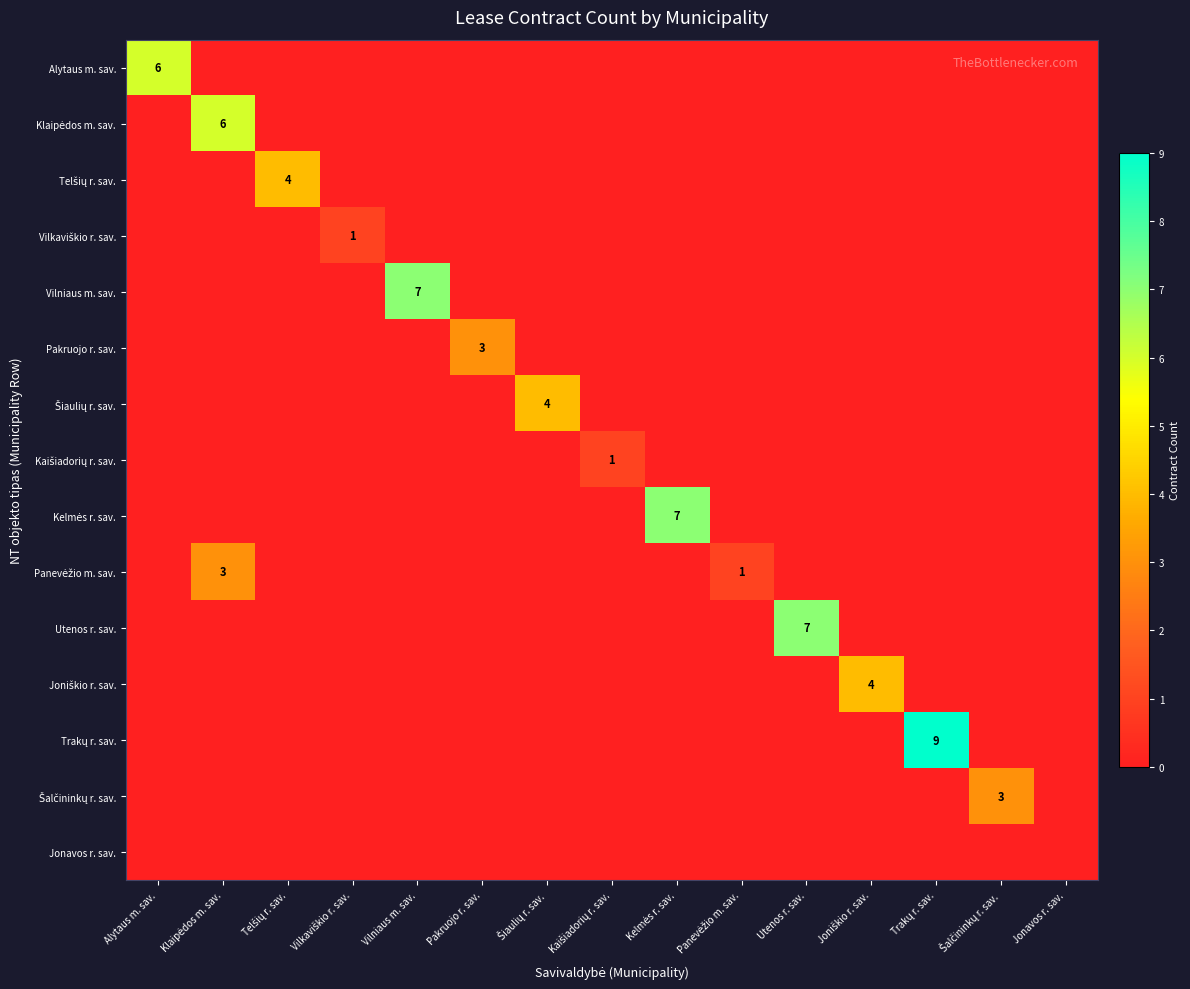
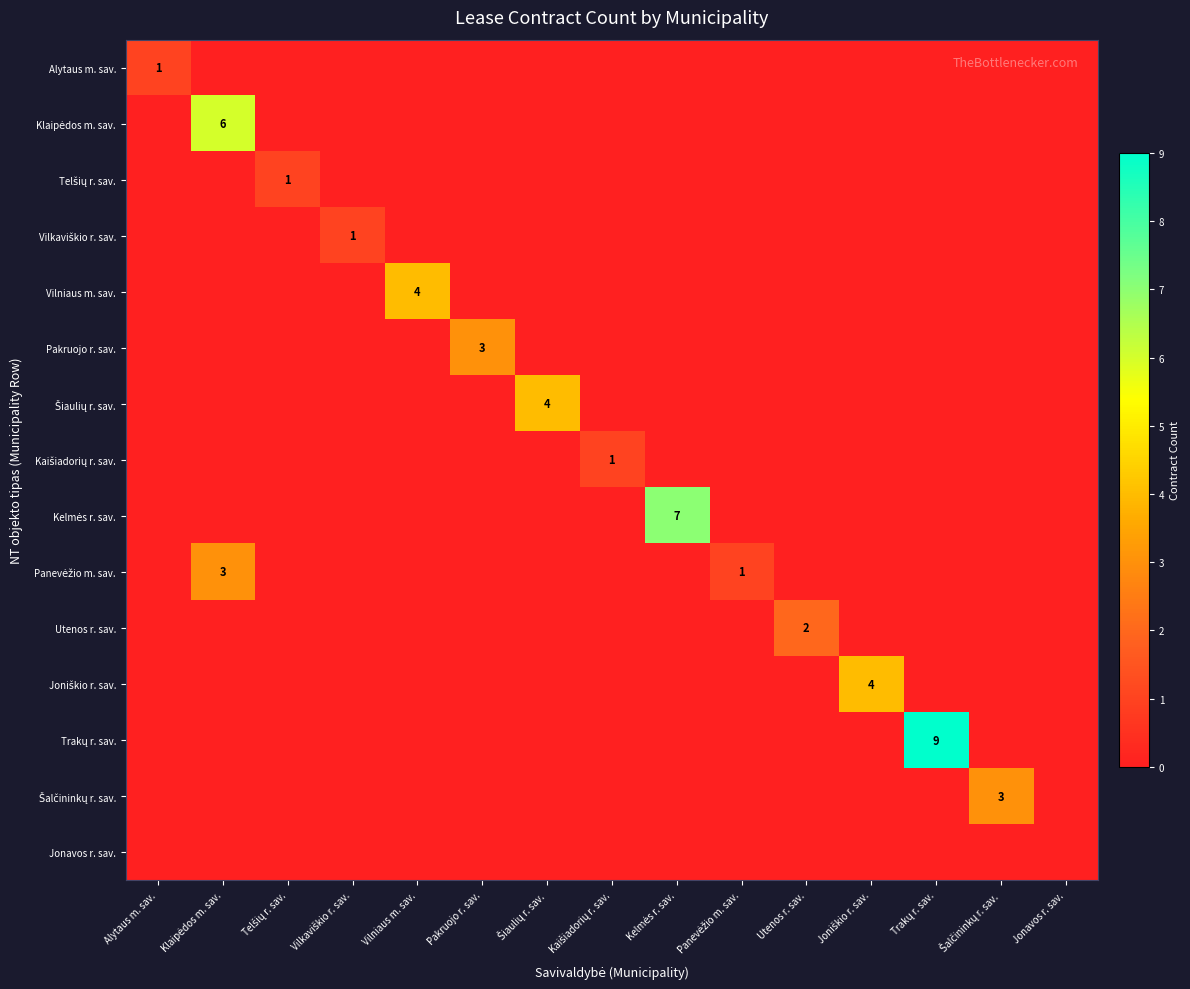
Alytaus m. sav., Alytaus m. sav.: 6 -> 1
Telšių r. sav., Telšių r. sav.: 4 -> 1
Vilniaus m. sav., Vilniaus m. sav.: 7 -> 4
Utenos r. sav., Utenos r. sav.: 7 -> 2
